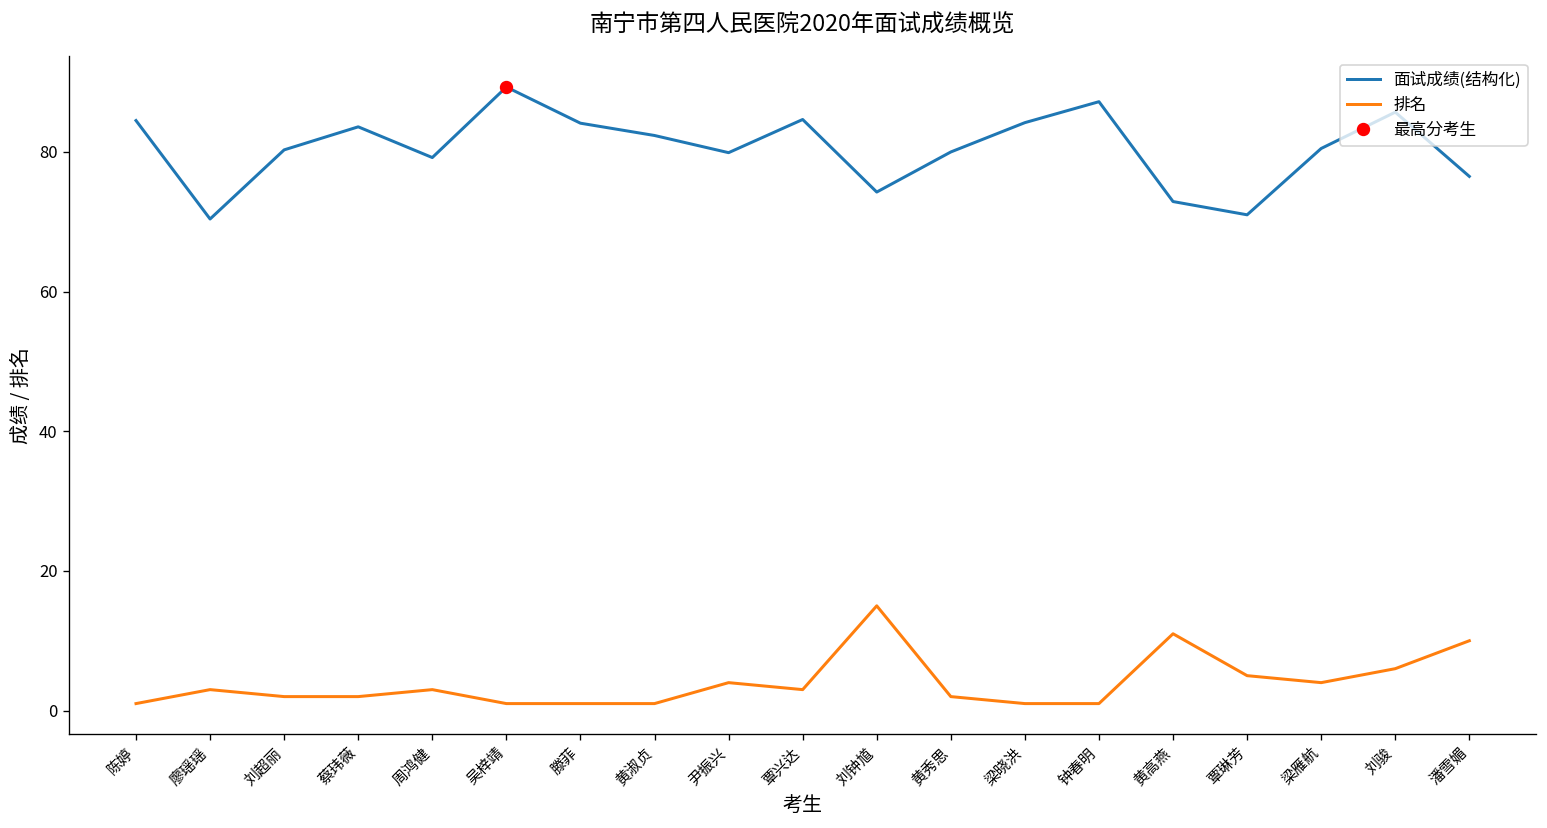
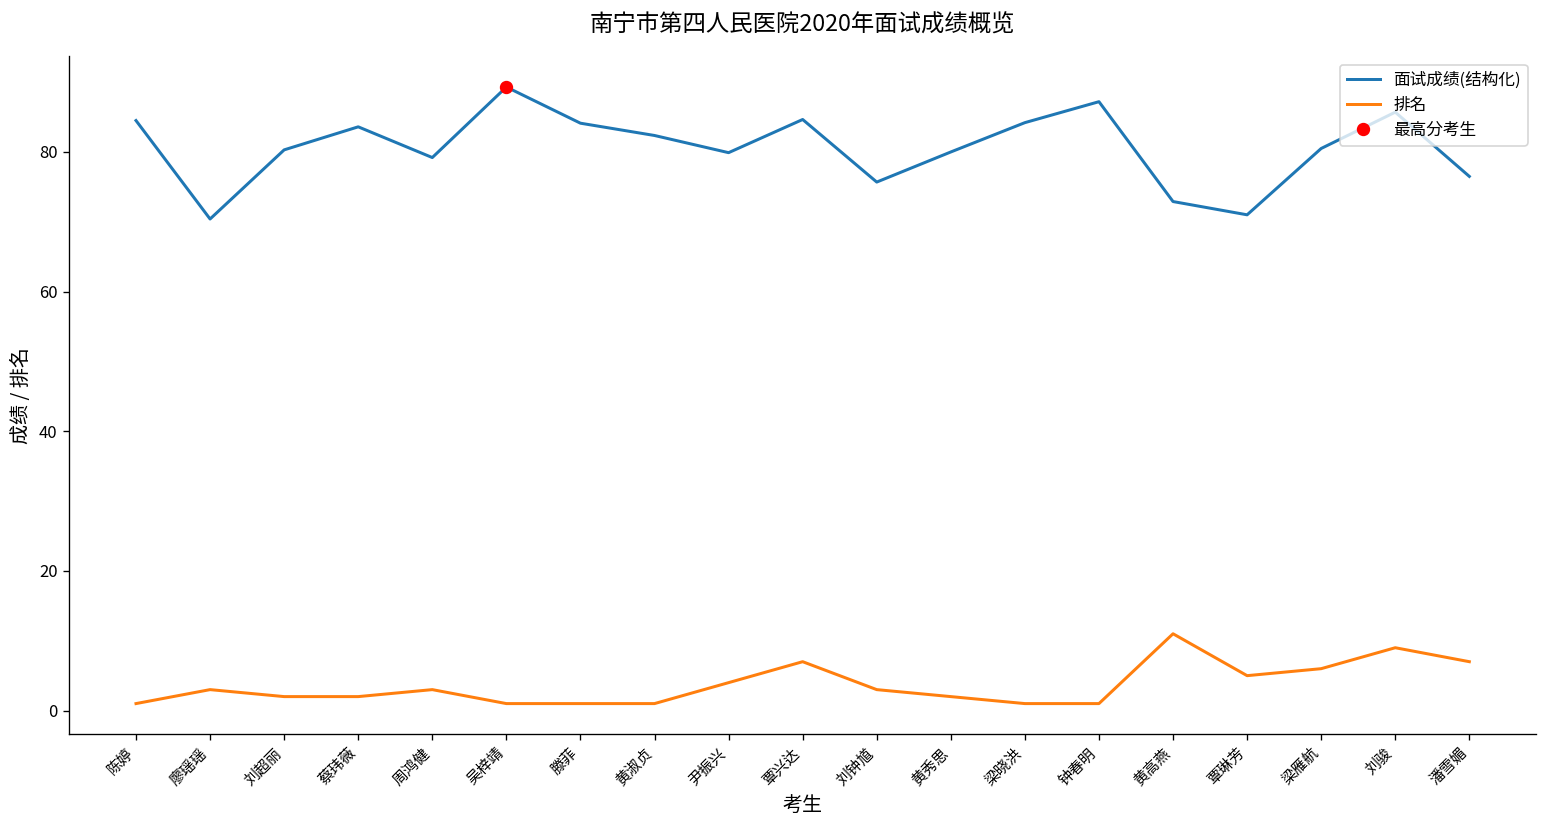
排名, 覃兴达: 3 -> 7
面试成绩(结构化), 刘钟馗: 74 -> 76
排名, 刘钟馗: 15 -> 3
排名, 梁雁航: 4 -> 6
排名, 刘骏: 6 -> 9
排名, 潘雪媚: 10 -> 7
